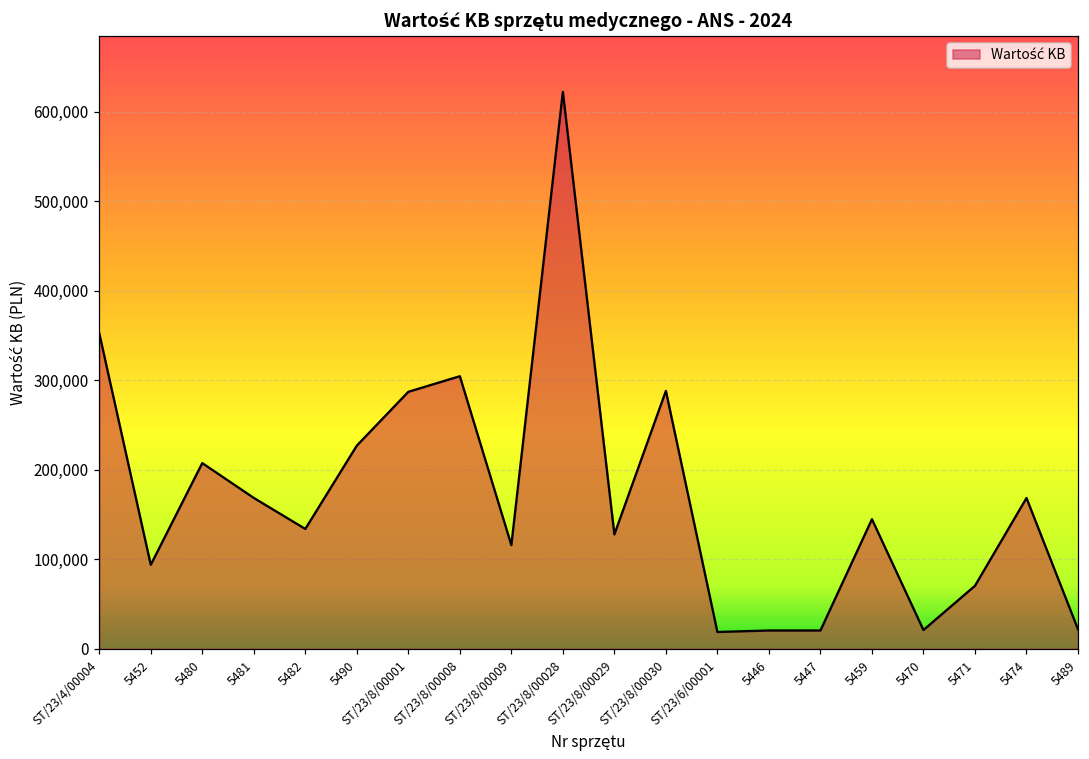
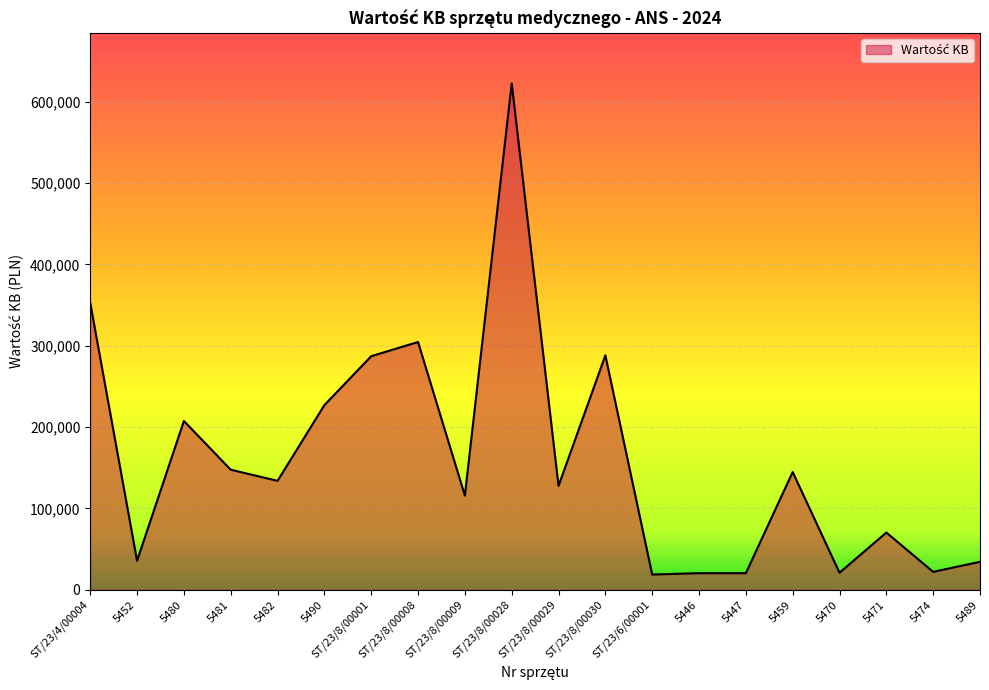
5452: 90,000 -> 40,000
5481: 170,000 -> 150,000
5474: 170,000 -> 20,000
5489: 20,000 -> 30,000
